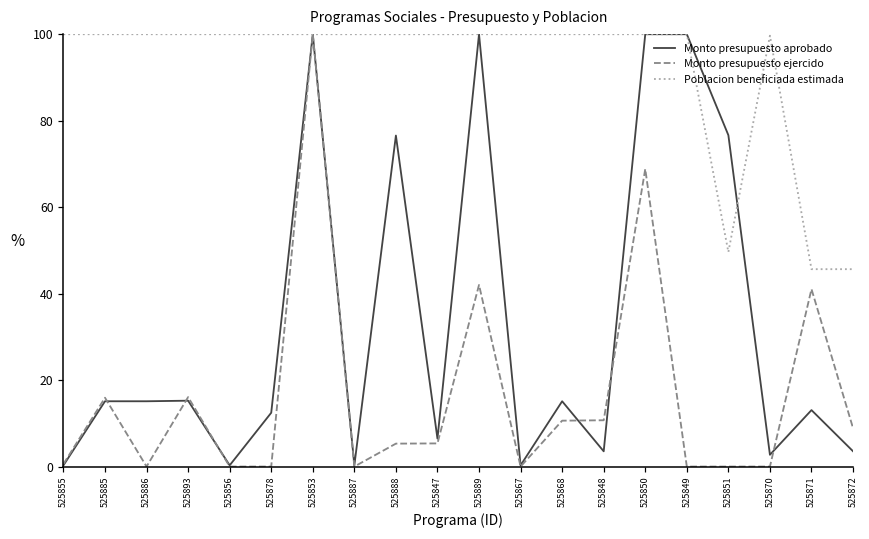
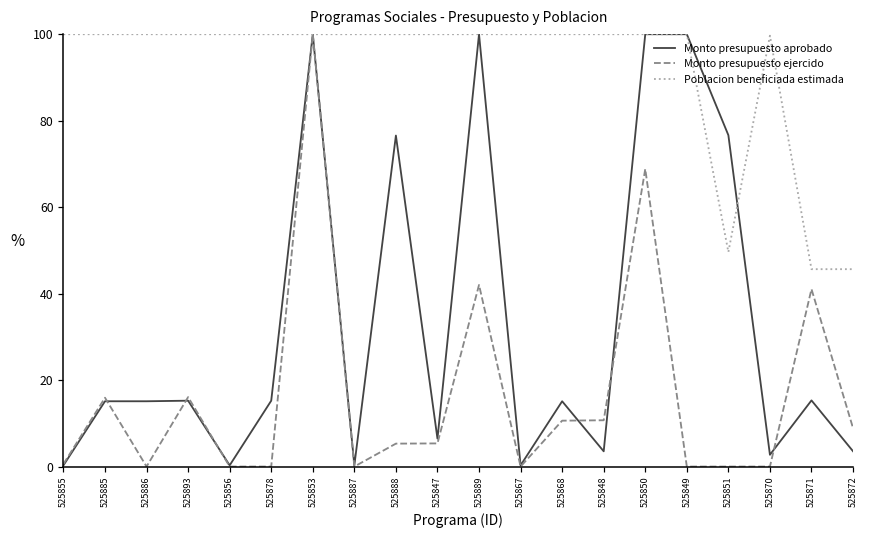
Monto presupuesto aprobado, 525878: 12 -> 15
Monto presupuesto aprobado, 525871: 13 -> 15
